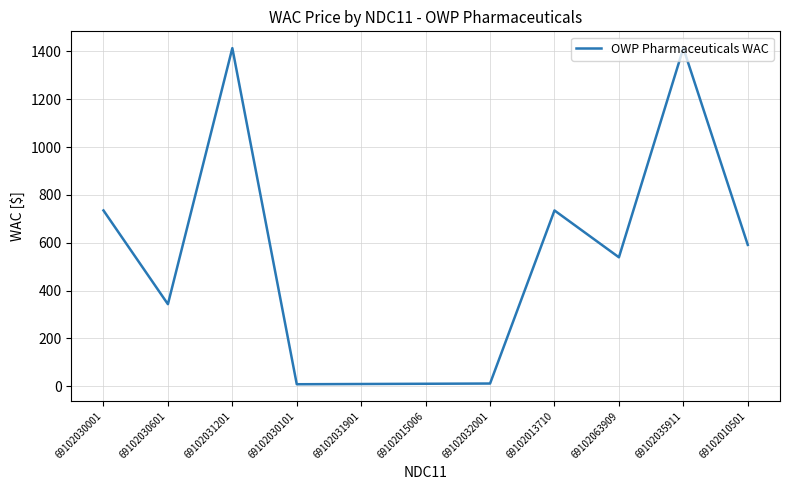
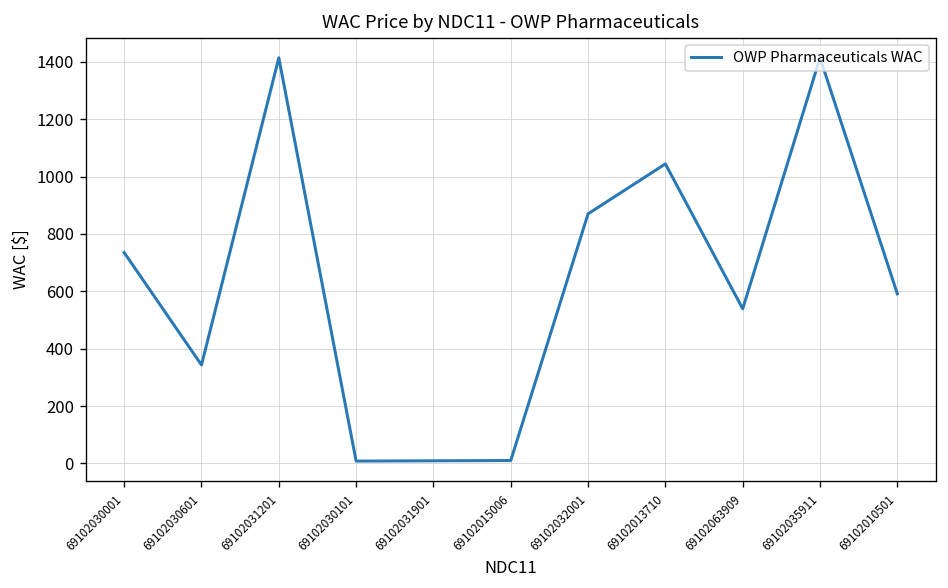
69102032001: 10 -> 870
69102013710: 740 -> 1040
